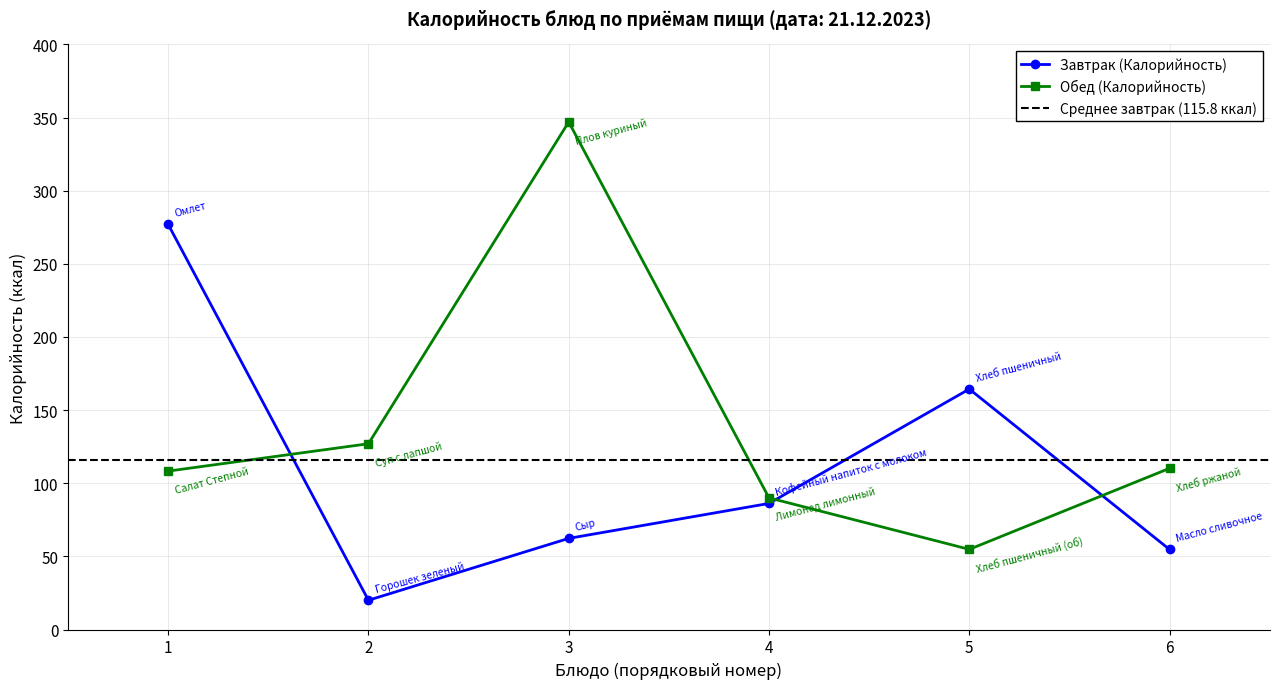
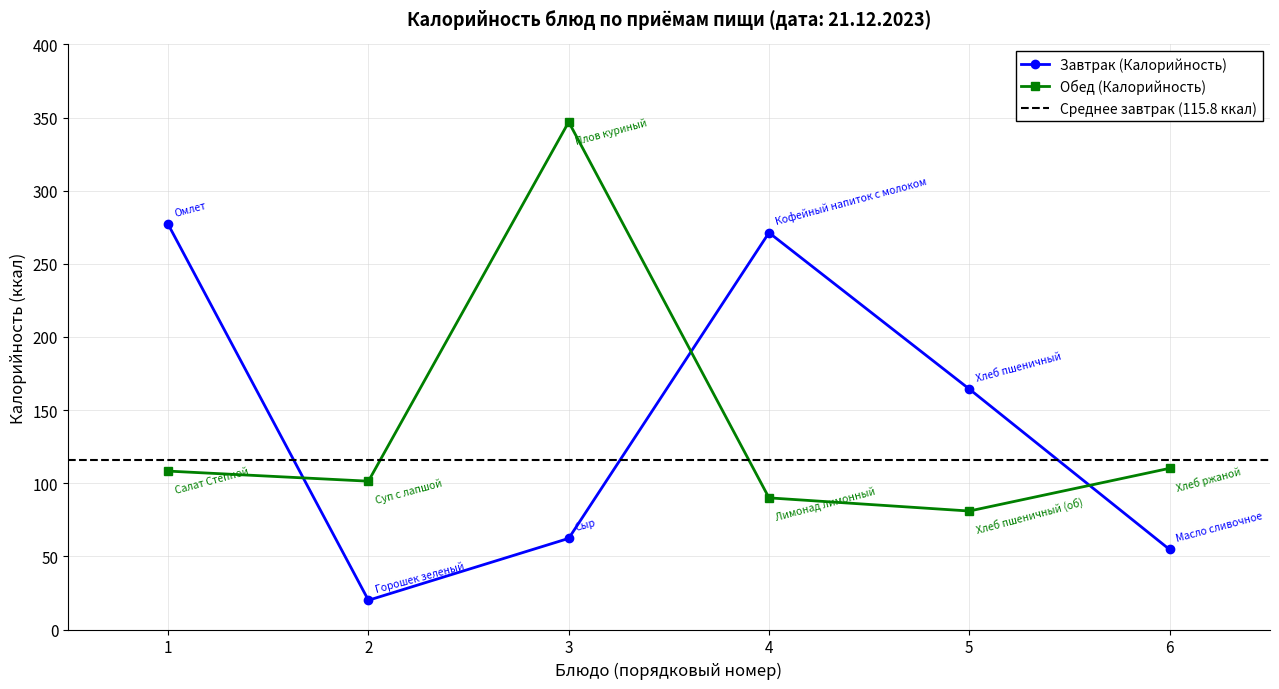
Обед (Калорийность), 2: 127 -> 101
Завтрак (Калорийность), 4: 86 -> 271
Обед (Калорийность), 5: 55 -> 81
